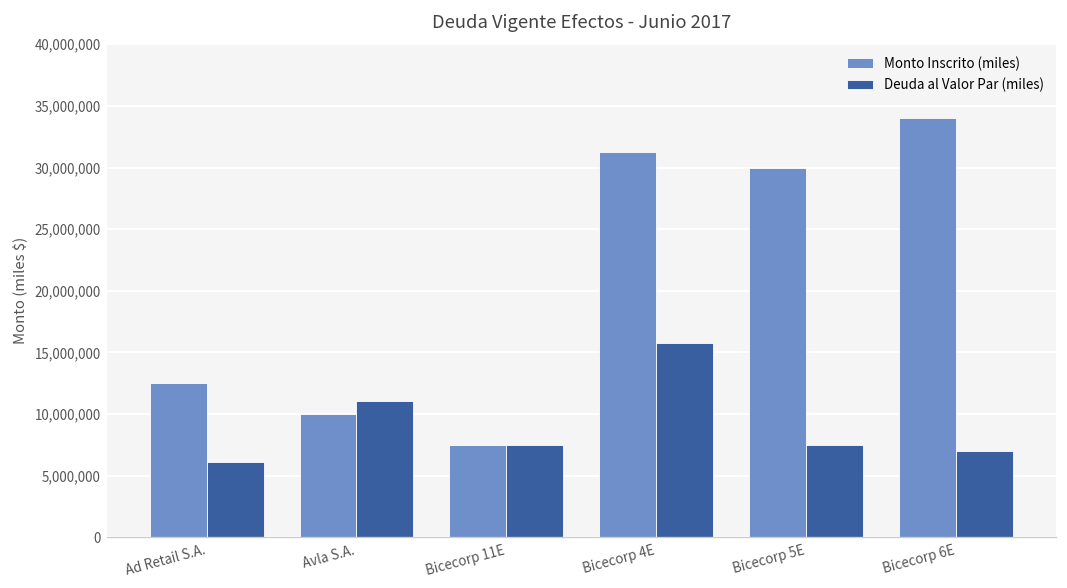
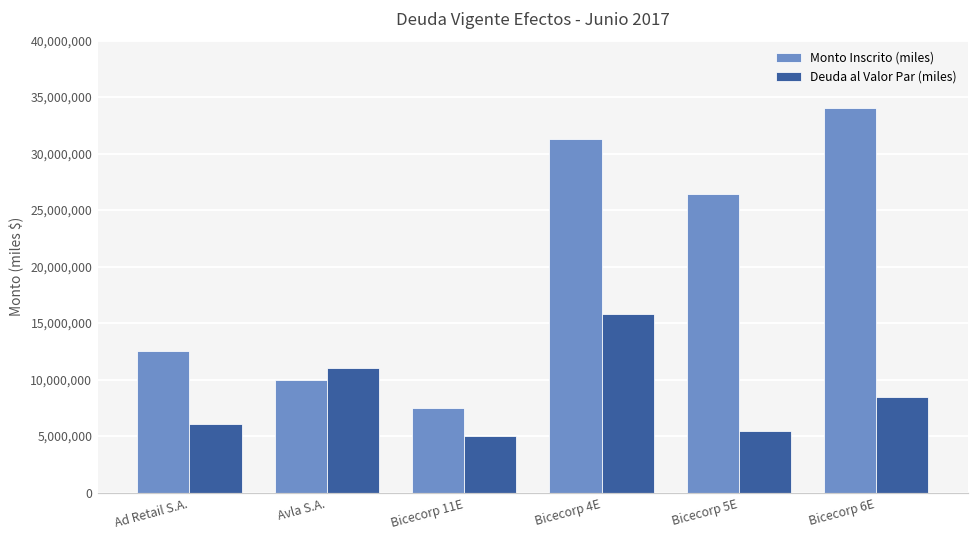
Deuda al Valor Par (miles), Bicecorp 11E: 7,500,000 -> 5,000,000
Monto Inscrito (miles), Bicecorp 5E: 30,000,000 -> 26,400,000
Deuda al Valor Par (miles), Bicecorp 5E: 7,500,000 -> 5,500,000
Deuda al Valor Par (miles), Bicecorp 6E: 7,000,000 -> 8,500,000
